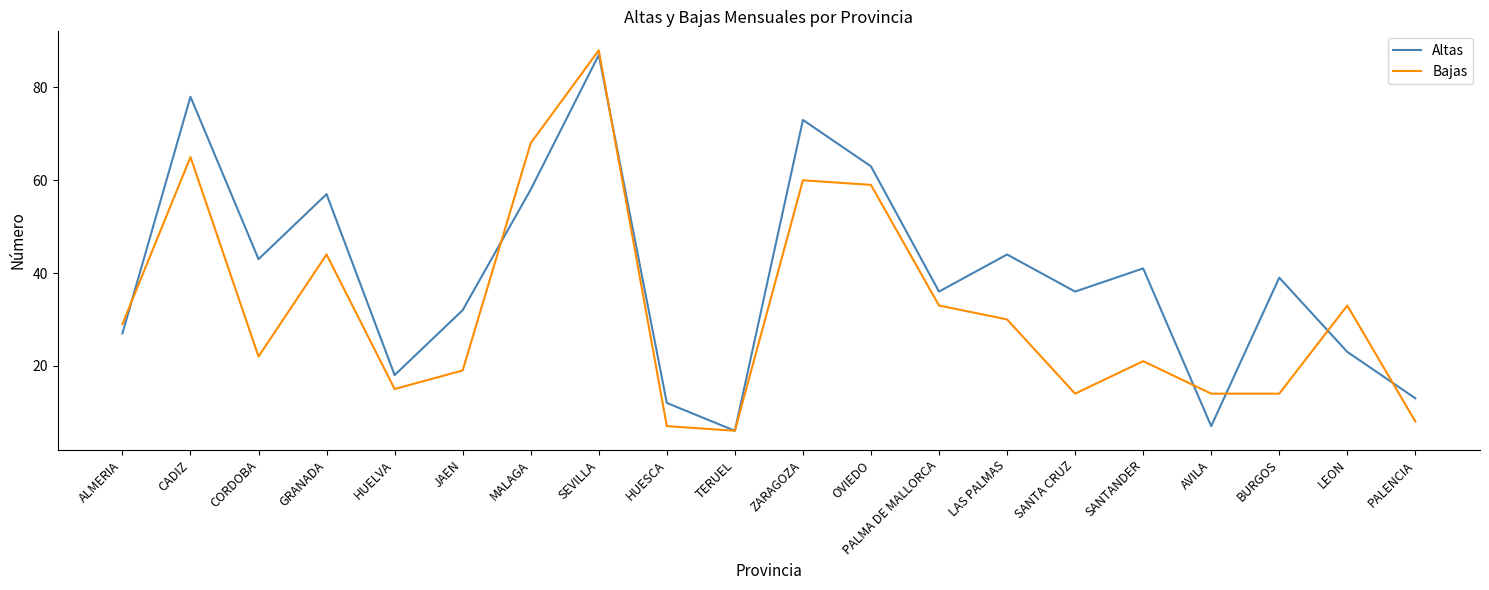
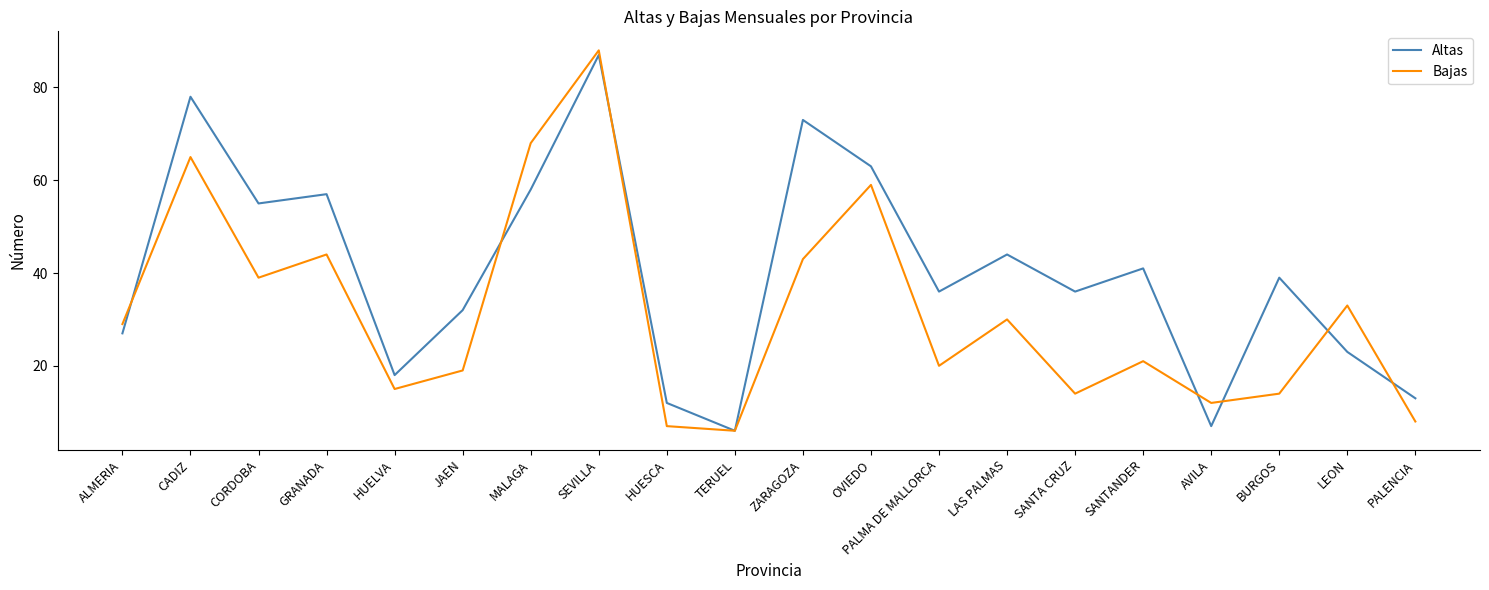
Altas, CORDOBA: 43 -> 55
Bajas, CORDOBA: 22 -> 39
Bajas, ZARAGOZA: 60 -> 43
Bajas, PALMA DE MALLORCA: 33 -> 20
Bajas, AVILA: 14 -> 12
